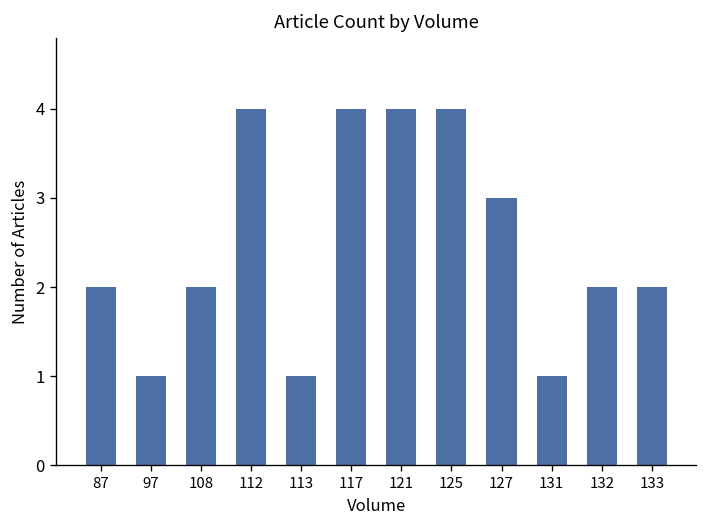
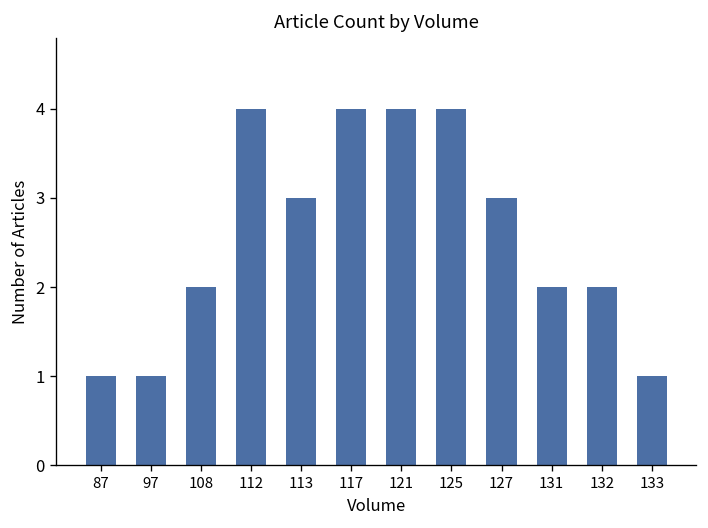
87: 2 -> 1
113: 1 -> 3
131: 1 -> 2
133: 2 -> 1
